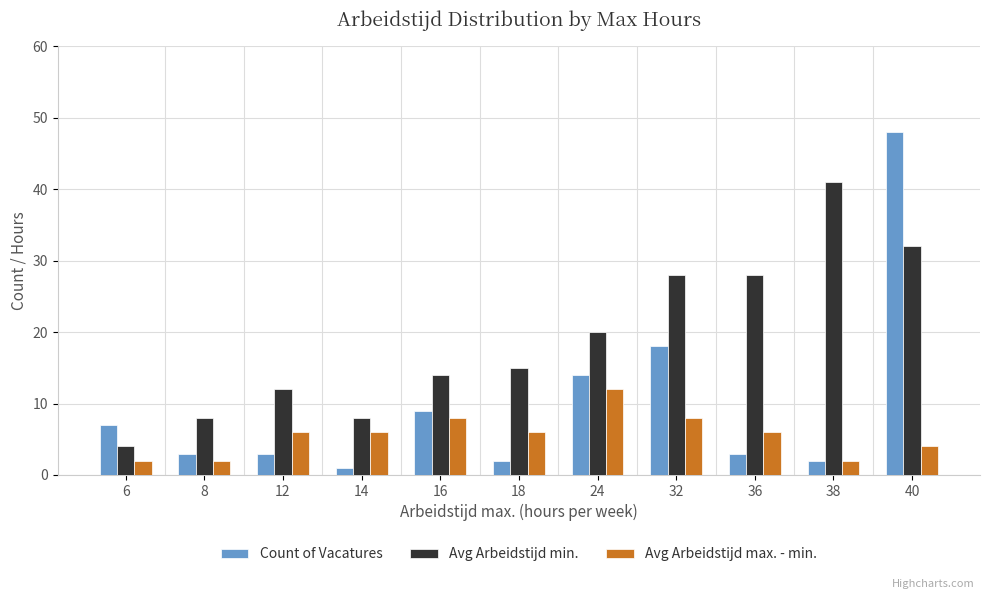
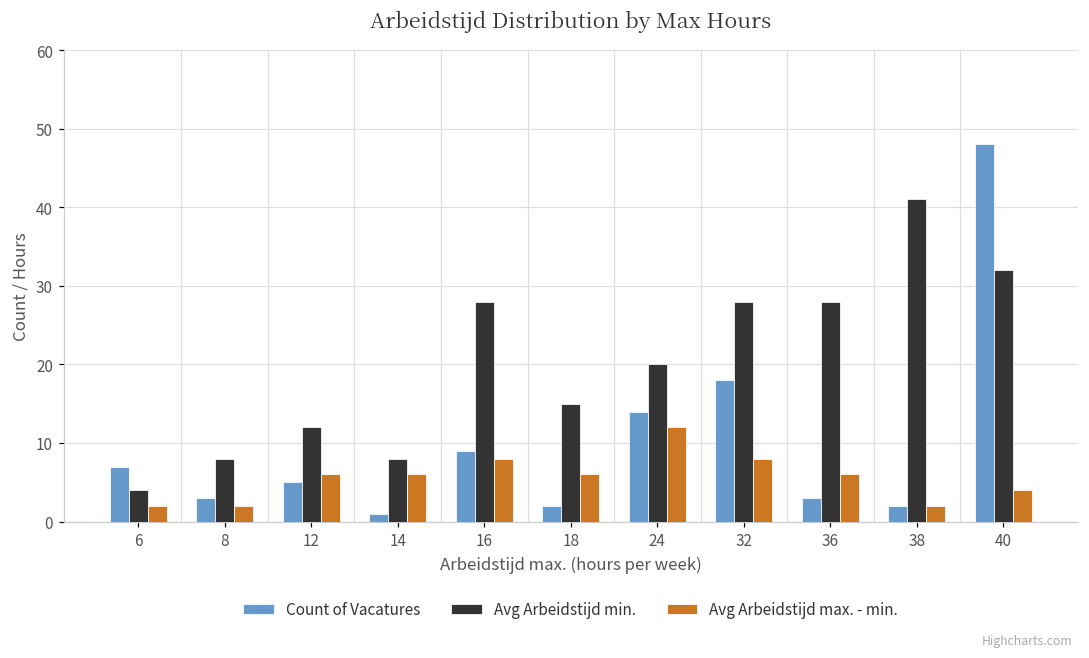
Count of Vacatures, 12: 3 -> 5
Avg Arbeidstijd min., 16: 14 -> 28
